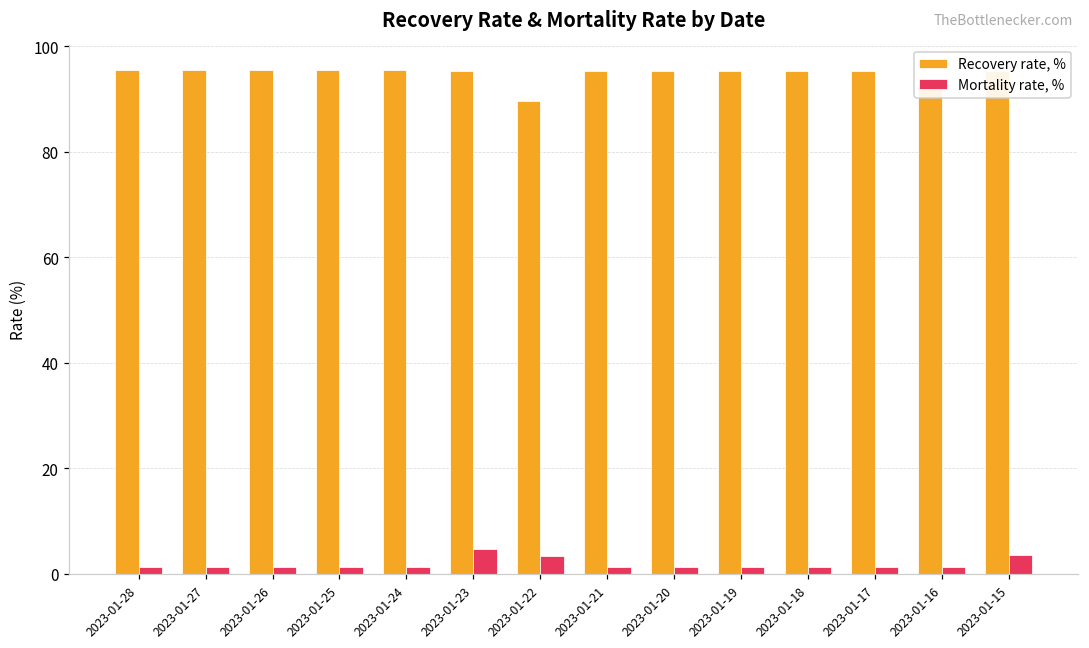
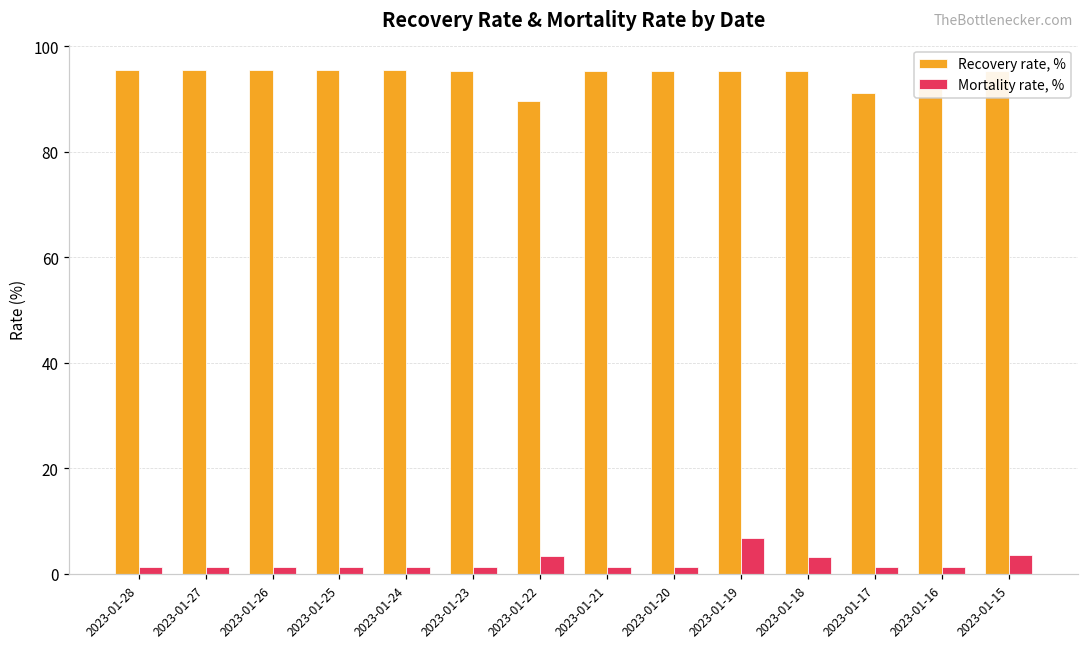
Mortality rate, %, 2023-01-23: 5 -> 1
Mortality rate, %, 2023-01-19: 1 -> 7
Mortality rate, %, 2023-01-18: 1 -> 3
Recovery rate, %, 2023-01-17: 95 -> 91
